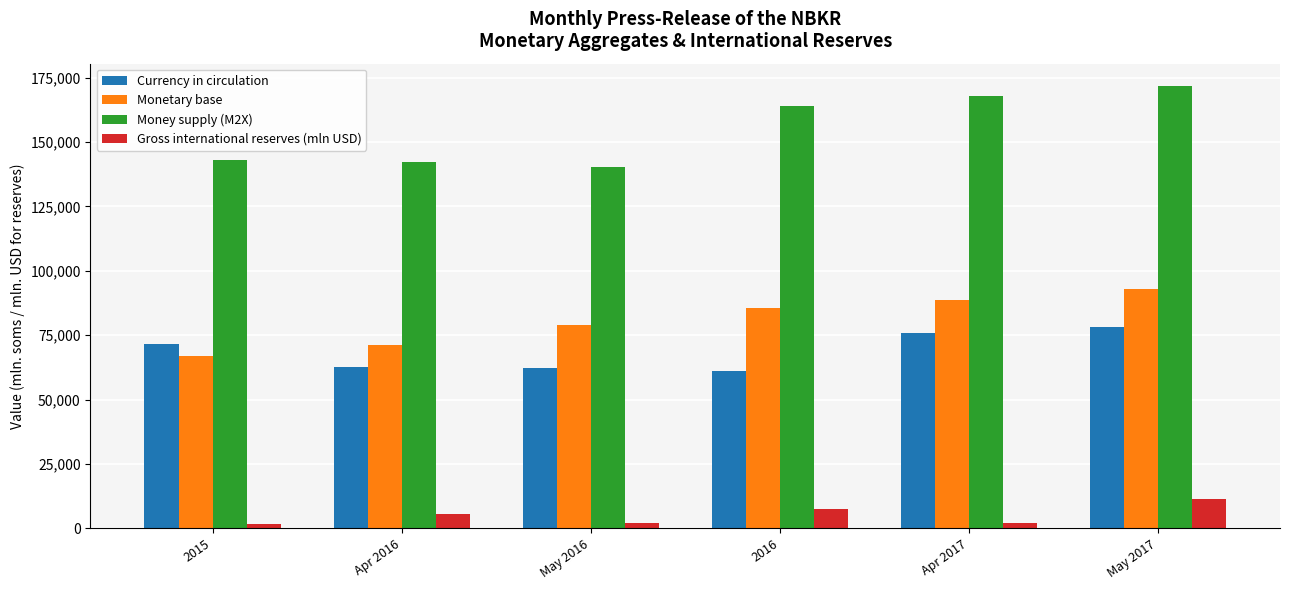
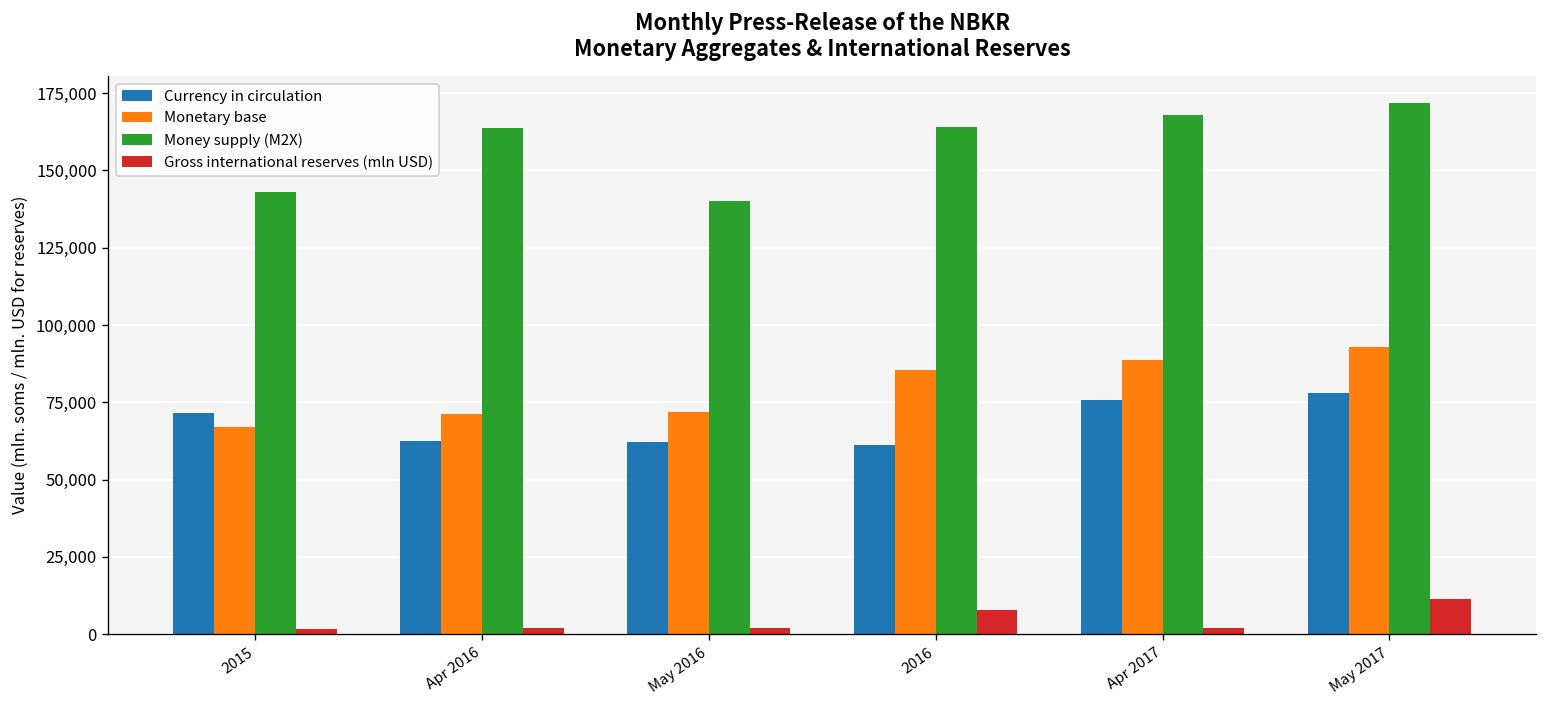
Money supply (M2X), Apr 2016: 142,000 -> 164,000
Gross international reserves (mln USD), Apr 2016: 5,000 -> 2,000
Monetary base, May 2016: 79,000 -> 72,000
